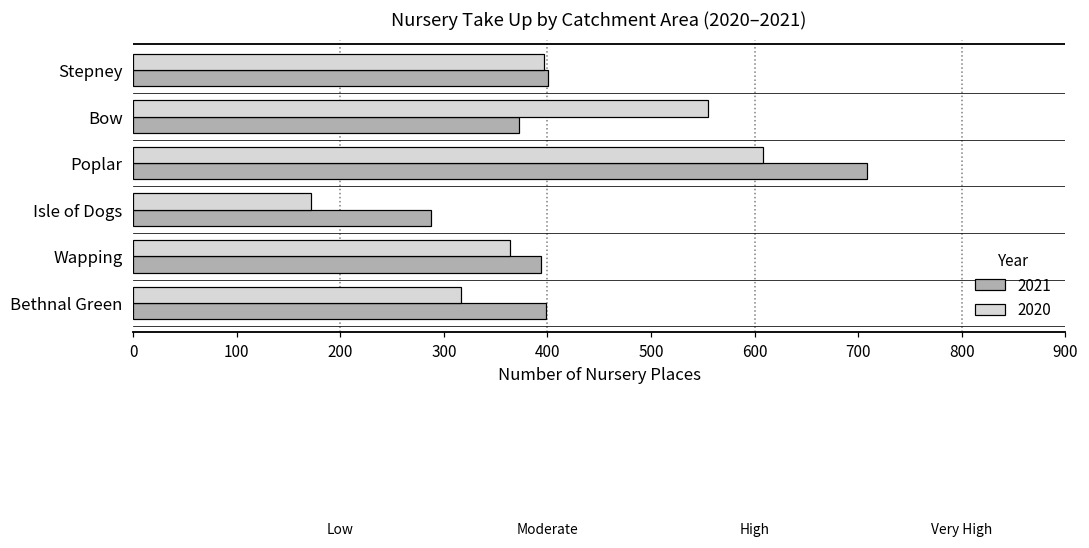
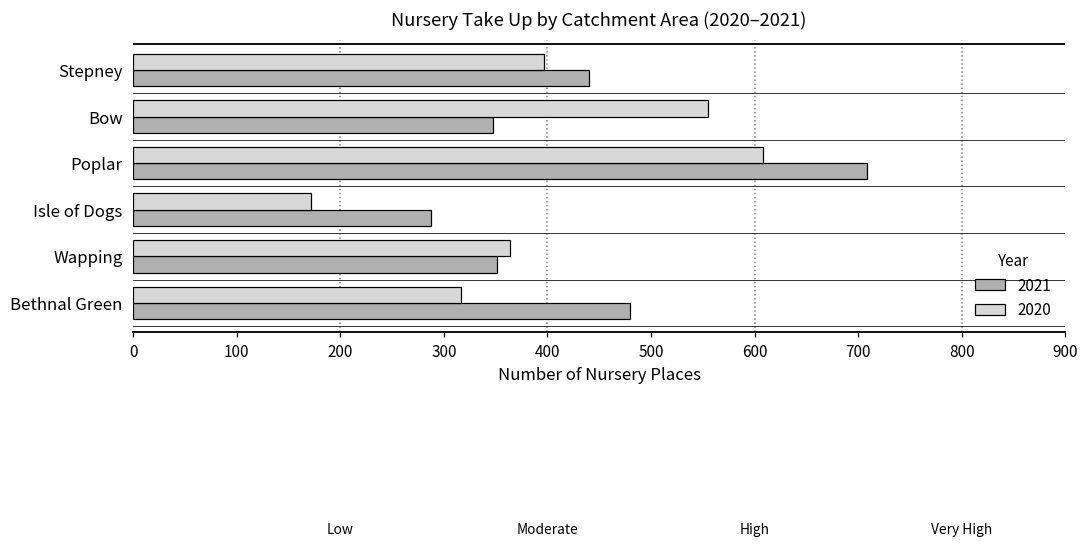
2021, Stepney: 400 -> 440
2021, Bow: 370 -> 350
2021, Wapping: 390 -> 350
2021, Bethnal Green: 400 -> 480
